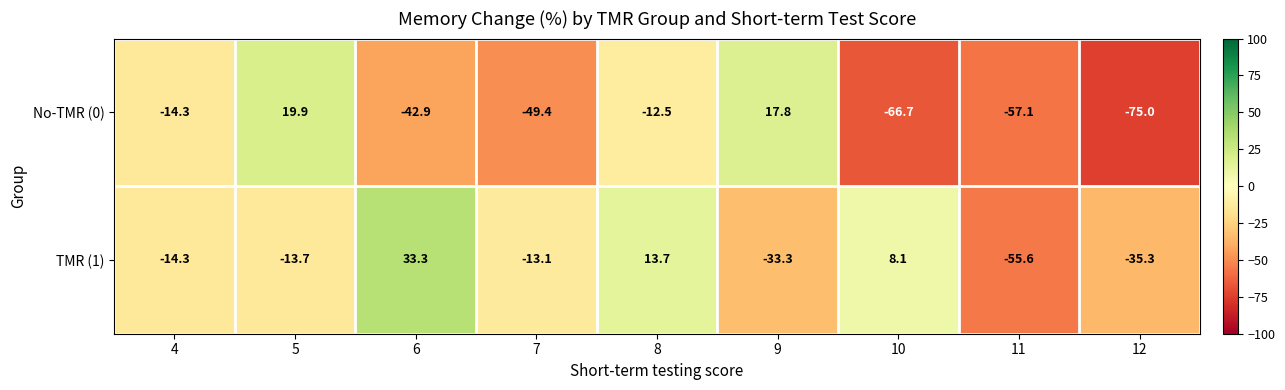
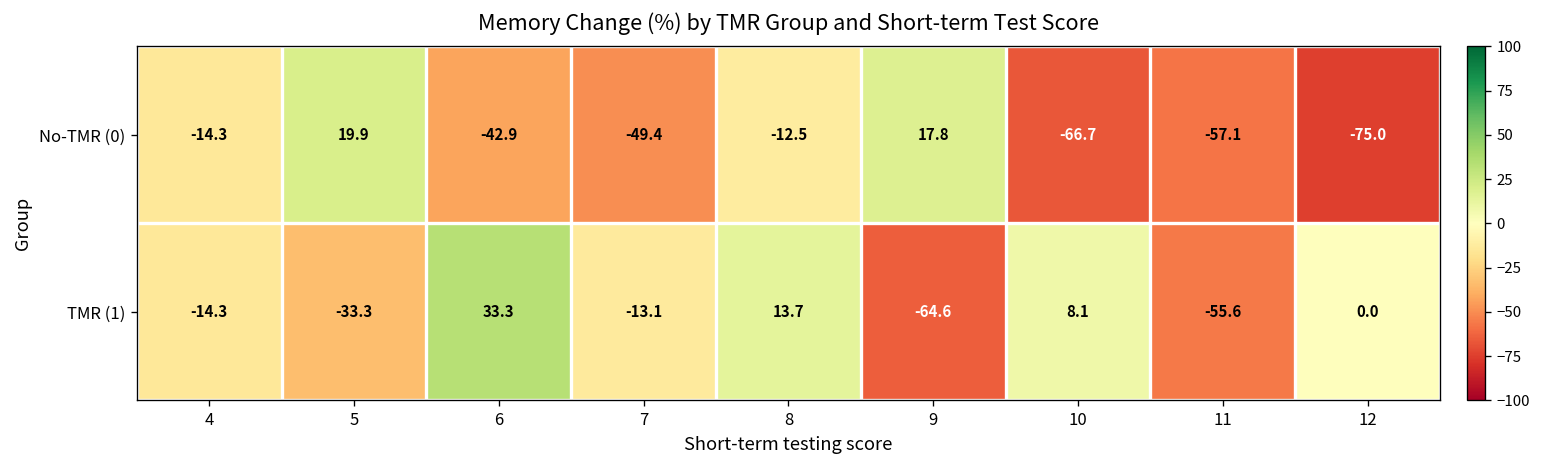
TMR (1), 5: -13.7 -> -33.3
TMR (1), 9: -33.3 -> -64.6
TMR (1), 12: -35.3 -> 0.0
